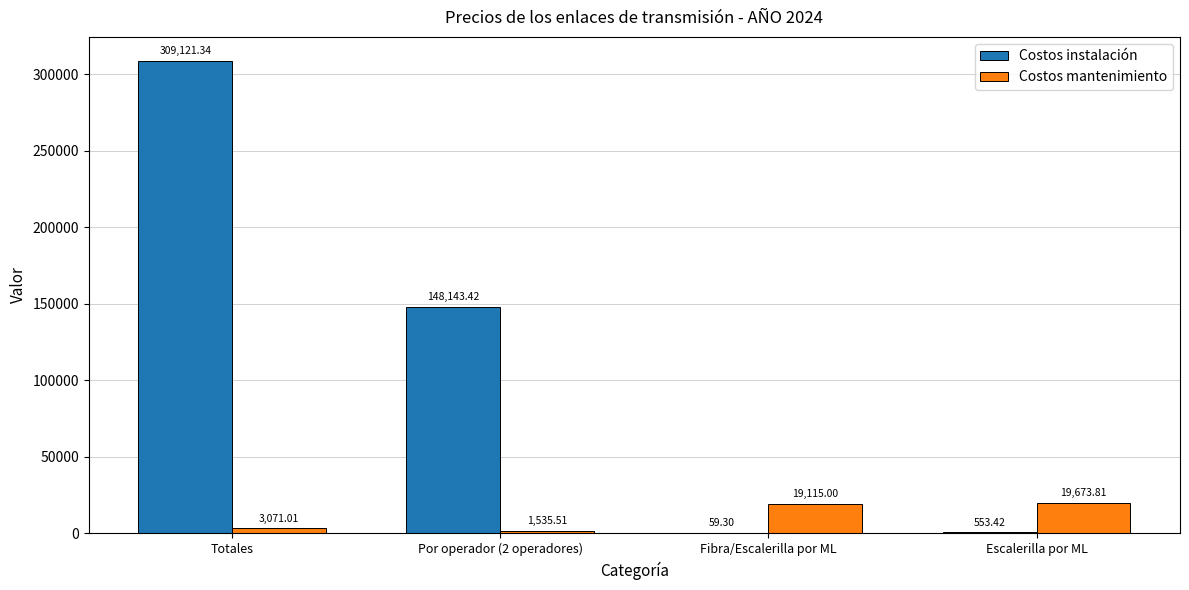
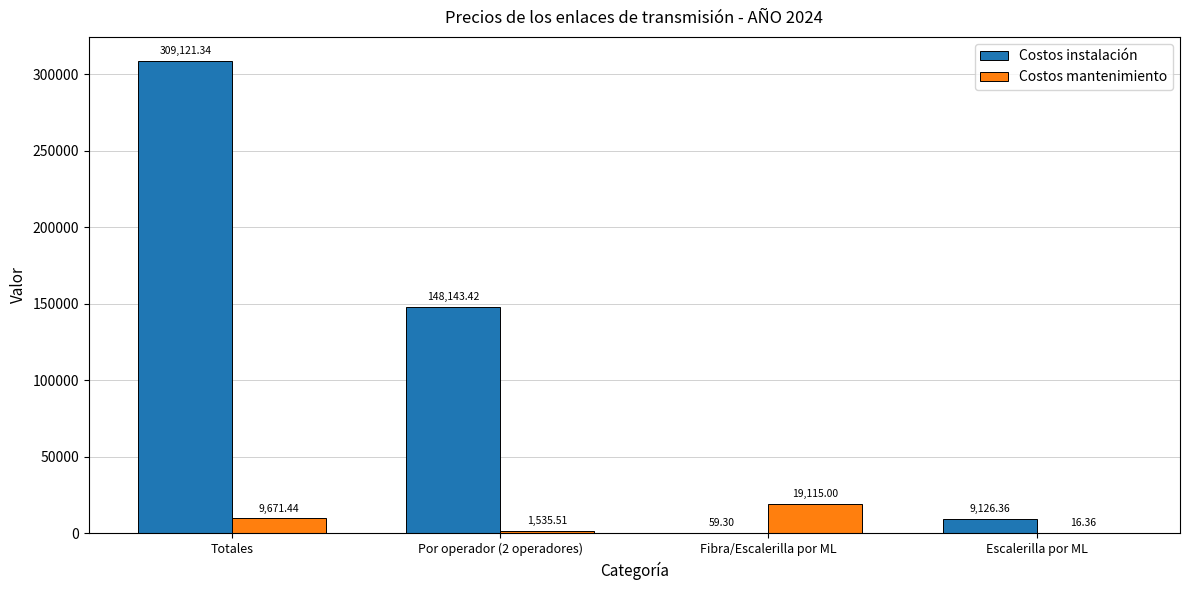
Costos mantenimiento, Totales: 3,071.01 -> 9,671.44
Costos instalación, Escalerilla por ML: 553.42 -> 9,126.36
Costos mantenimiento, Escalerilla por ML: 19,673.81 -> 16.36
